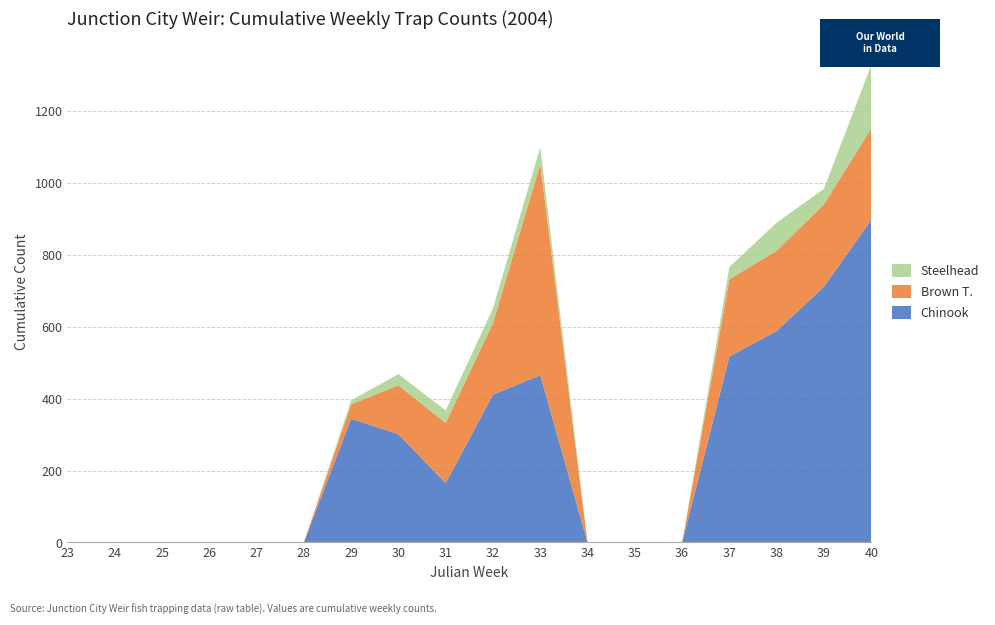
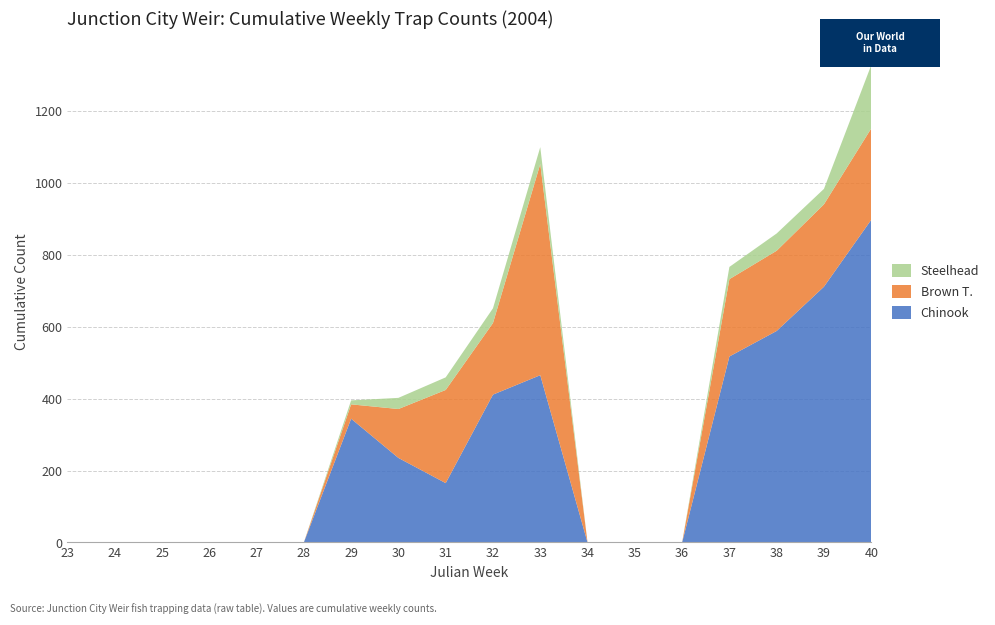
Chinook, 30: 300 -> 240
Brown T., 31: 170 -> 260
Steelhead, 38: 80 -> 50
